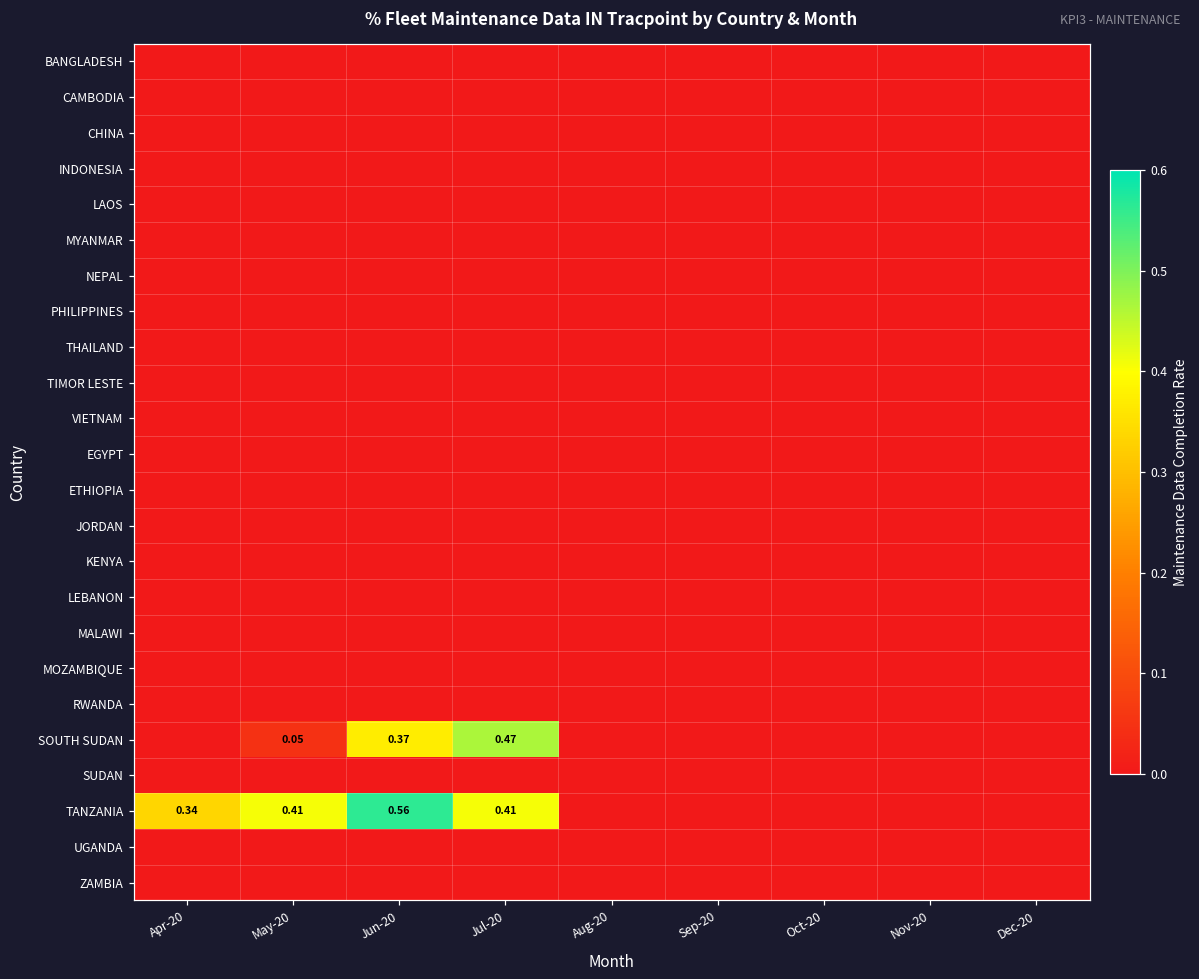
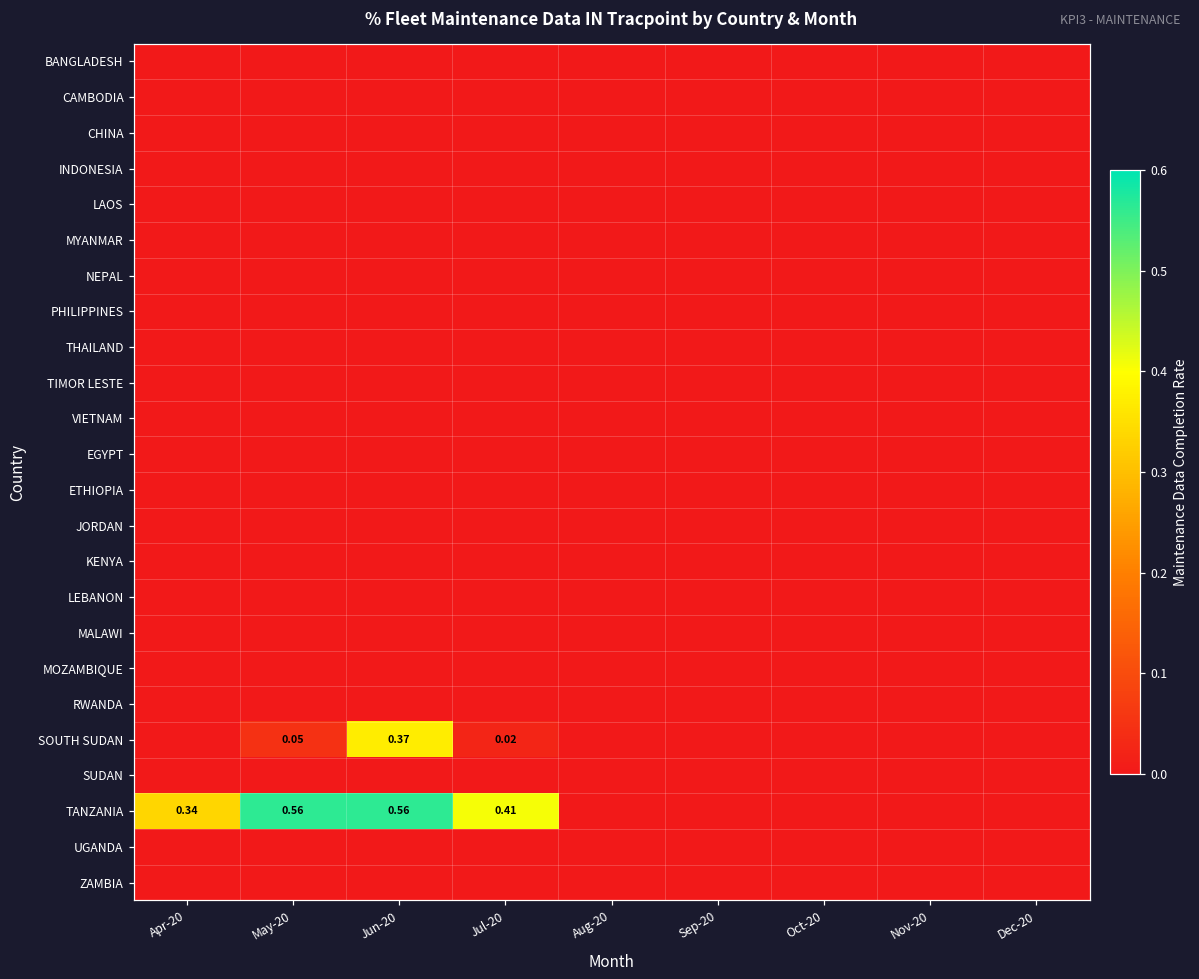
SOUTH SUDAN, Jul-20: 0.47 -> 0.02
TANZANIA, May-20: 0.41 -> 0.56
